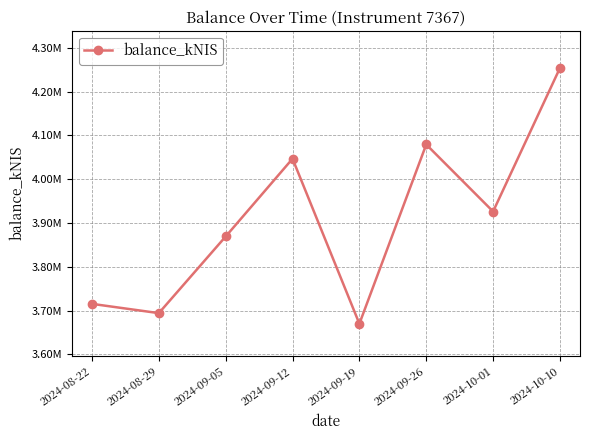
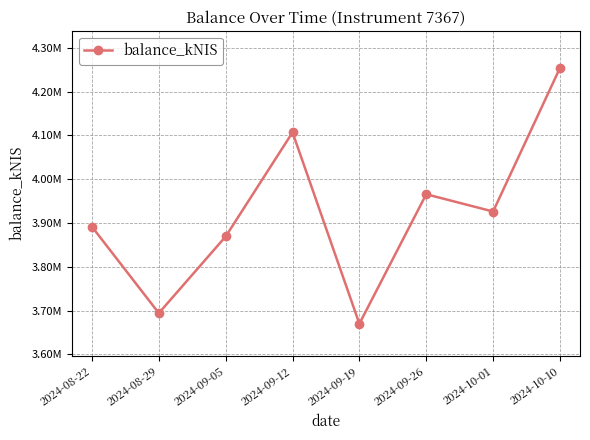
2024-08-22: 3720000 -> 3890000
2024-09-12: 4050000 -> 4110000
2024-09-26: 4080000 -> 3970000
